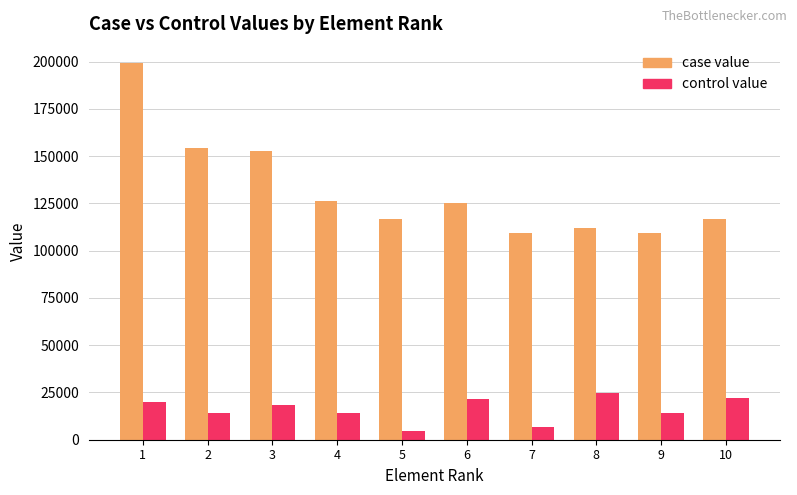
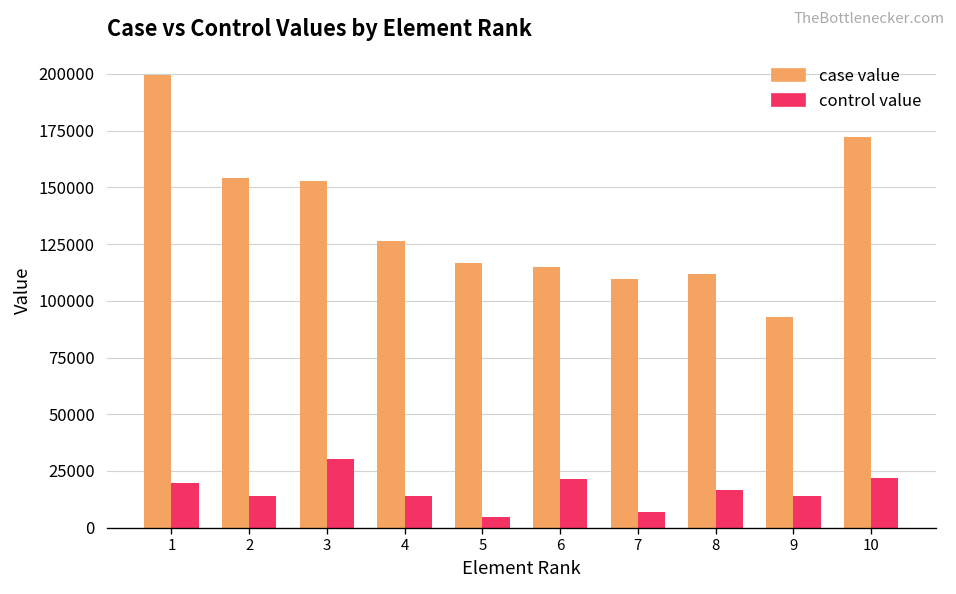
control value, 3: 18000 -> 30000
case value, 6: 125000 -> 115000
control value, 8: 25000 -> 17000
case value, 9: 109000 -> 93000
case value, 10: 117000 -> 172000
